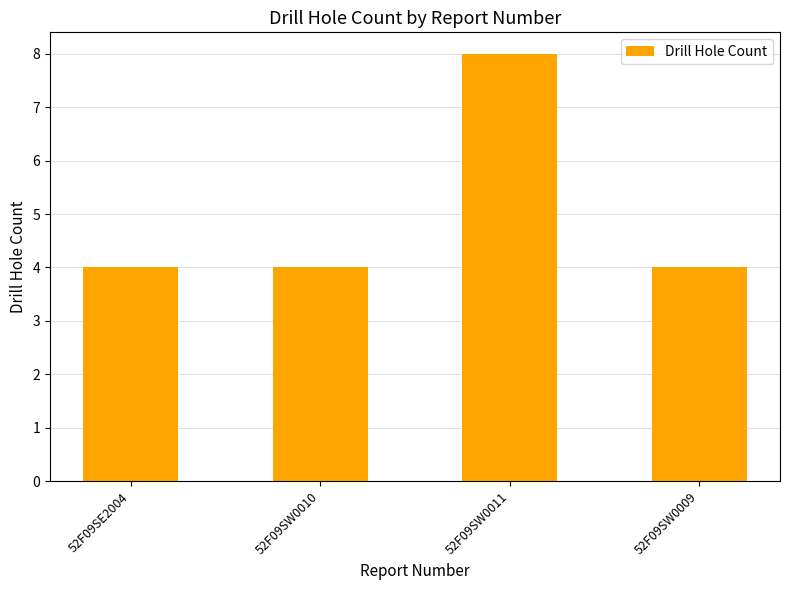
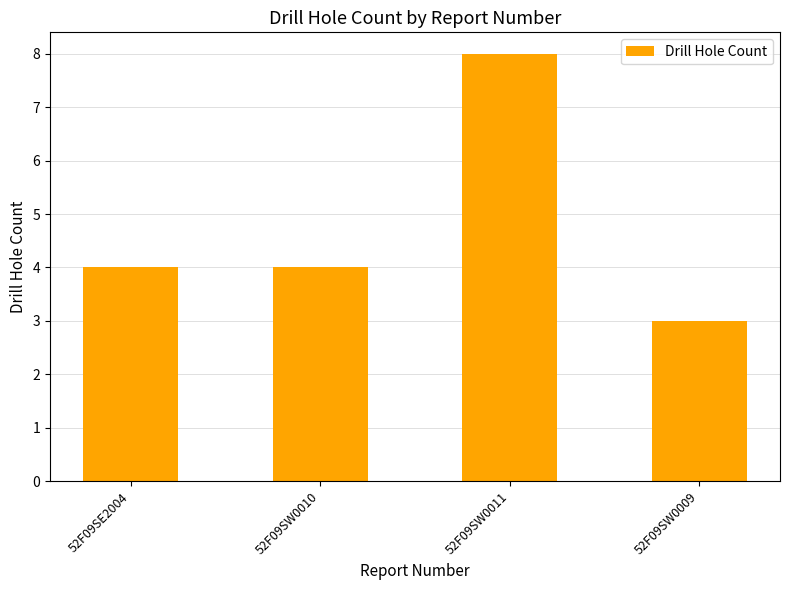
52F09SW0009: 4 -> 3
